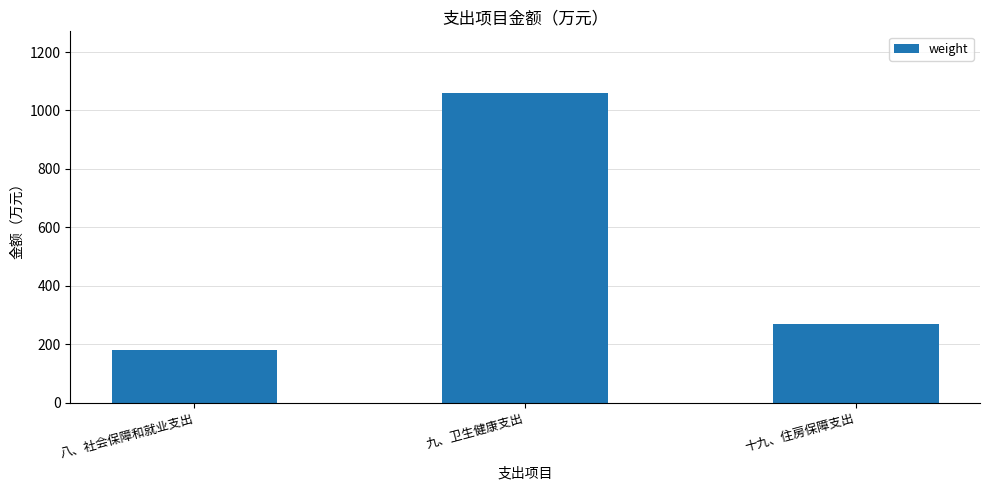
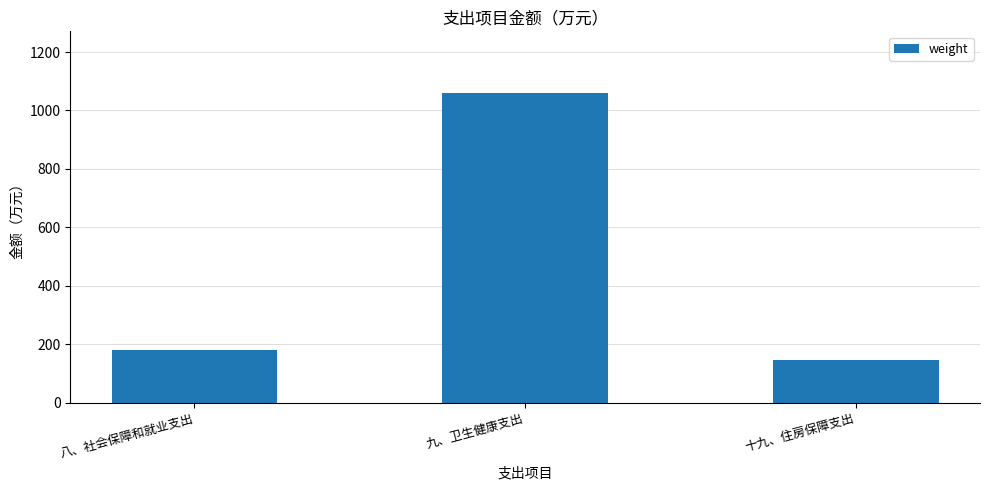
十九、住房保障支出: 270 -> 150
